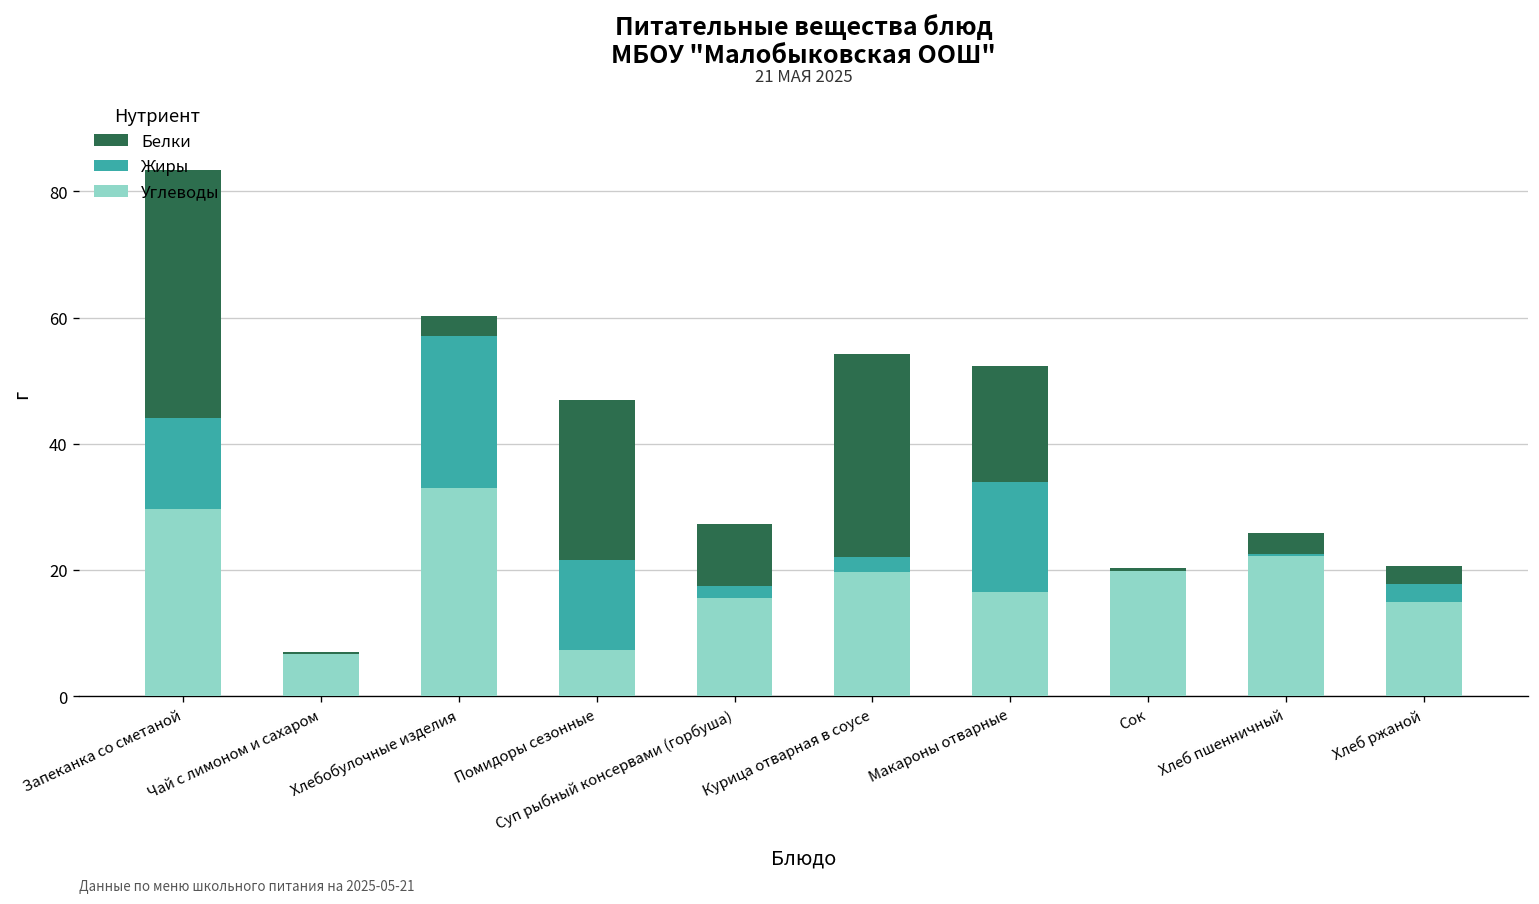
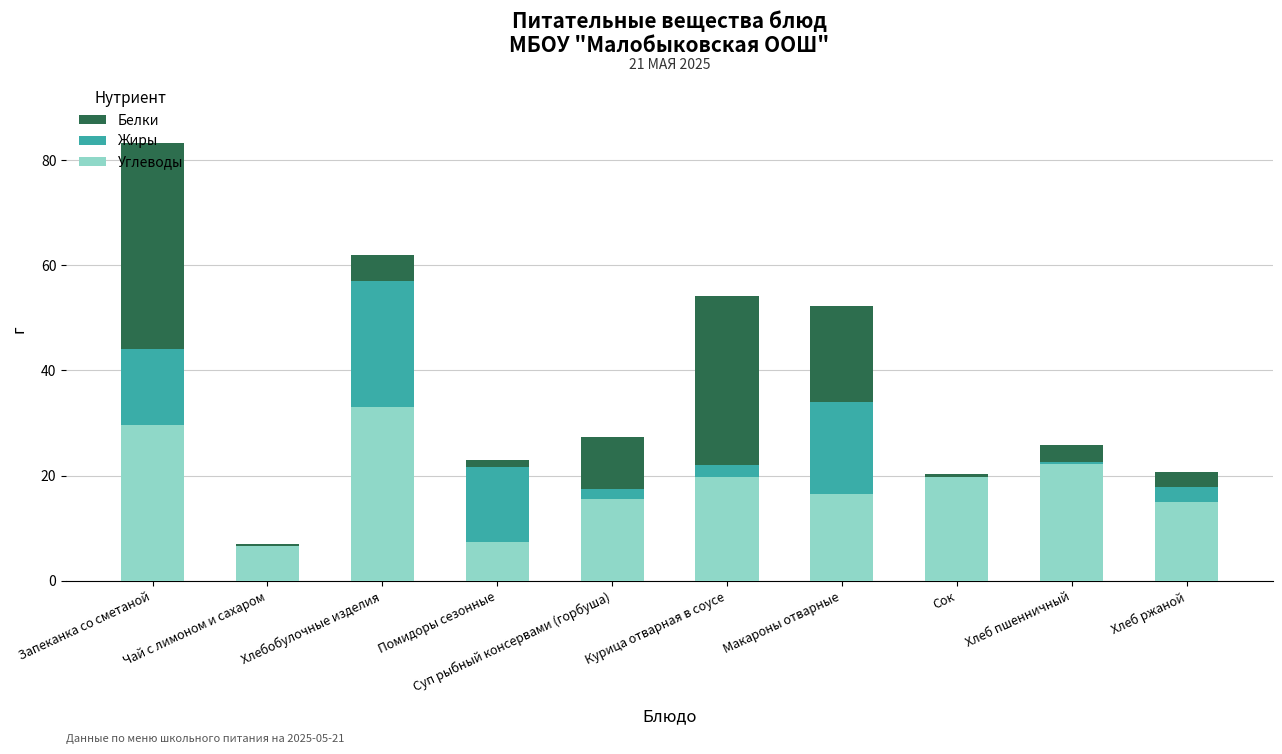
Белки, Хлебобулочные изделия: 3 -> 5
Белки, Помидоры сезонные: 25 -> 1
